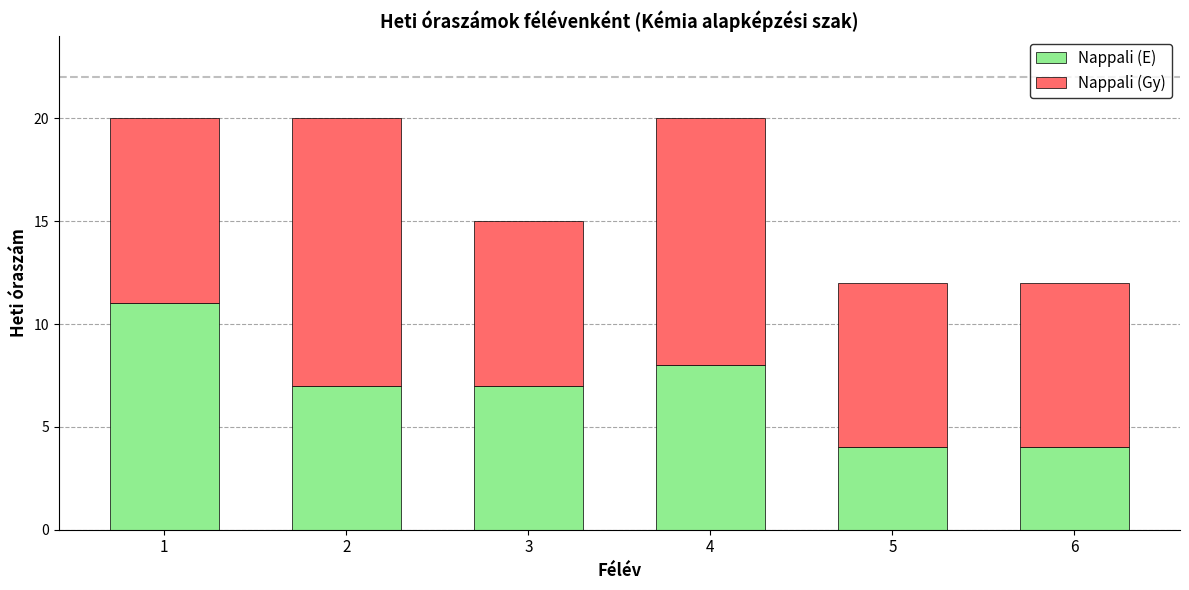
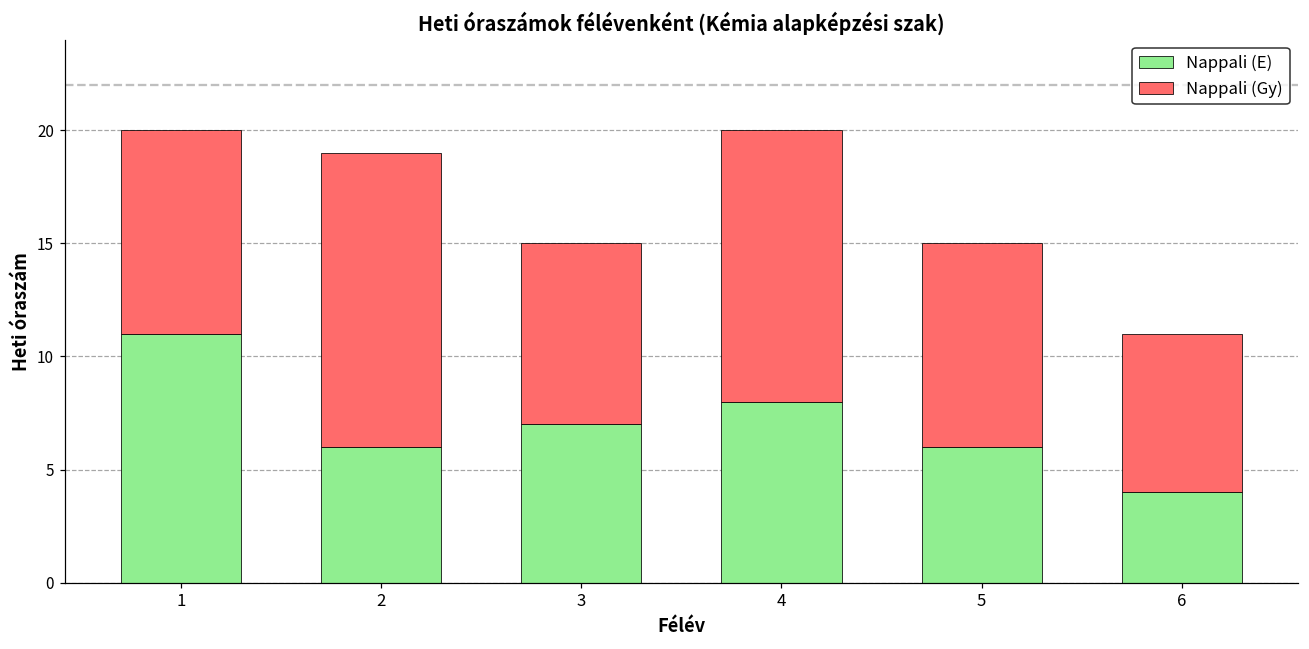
Nappali (E), 2: 7 -> 6
Nappali (E), 5: 4 -> 6
Nappali (Gy), 5: 8 -> 9
Nappali (Gy), 6: 8 -> 7
